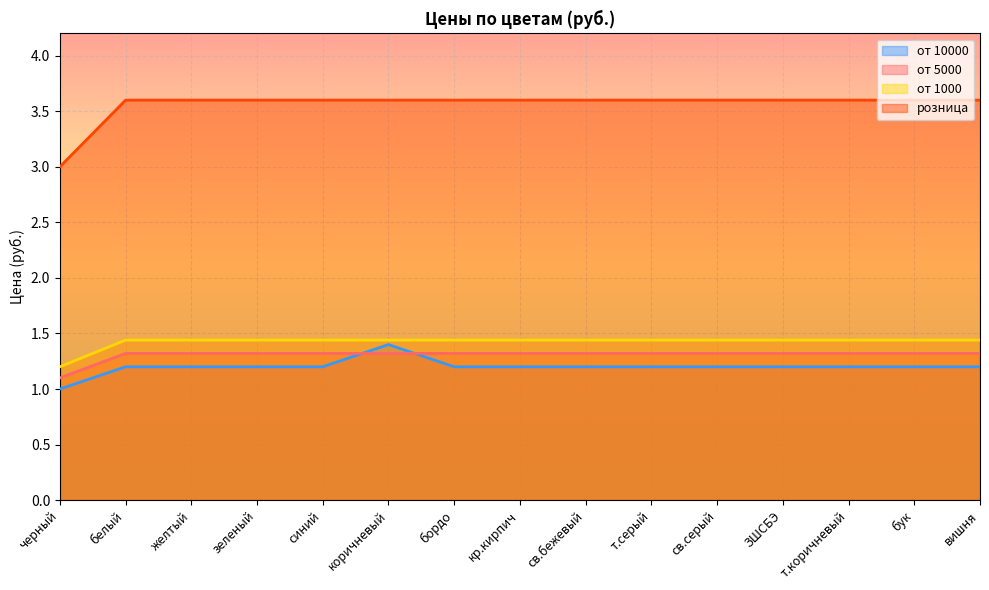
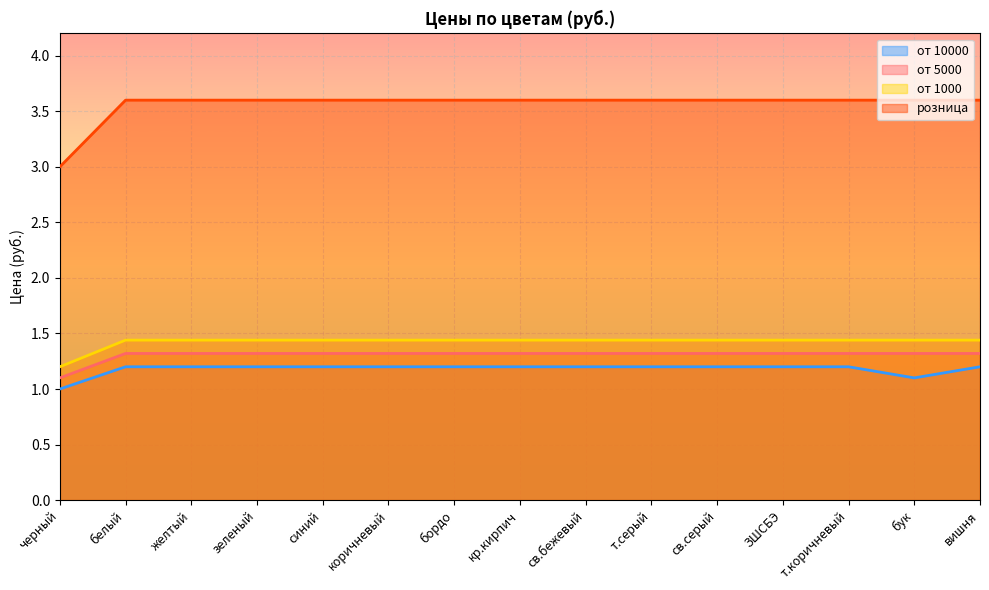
от 10000, коричневый: 1.4 -> 1.2
от 10000, бук: 1.2 -> 1.1
